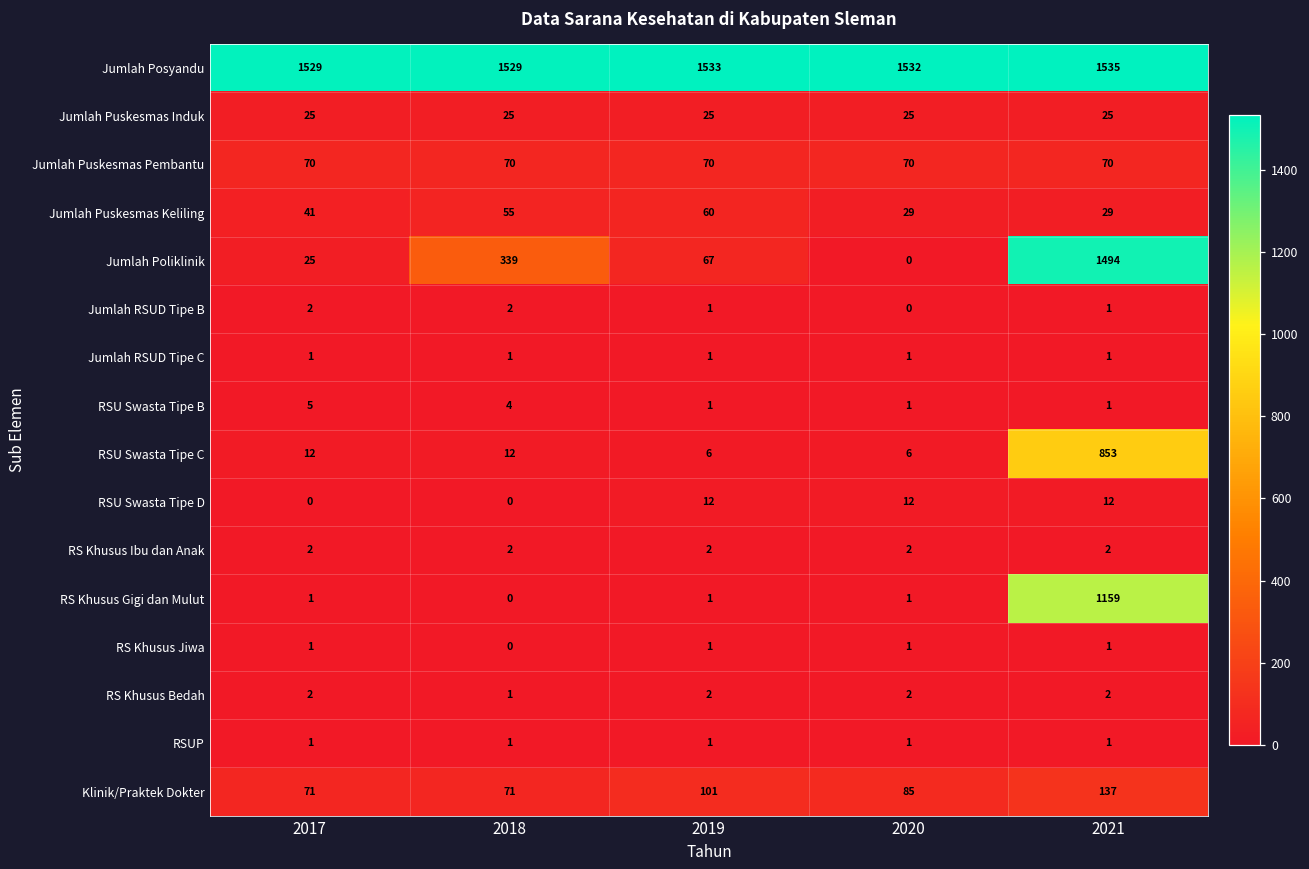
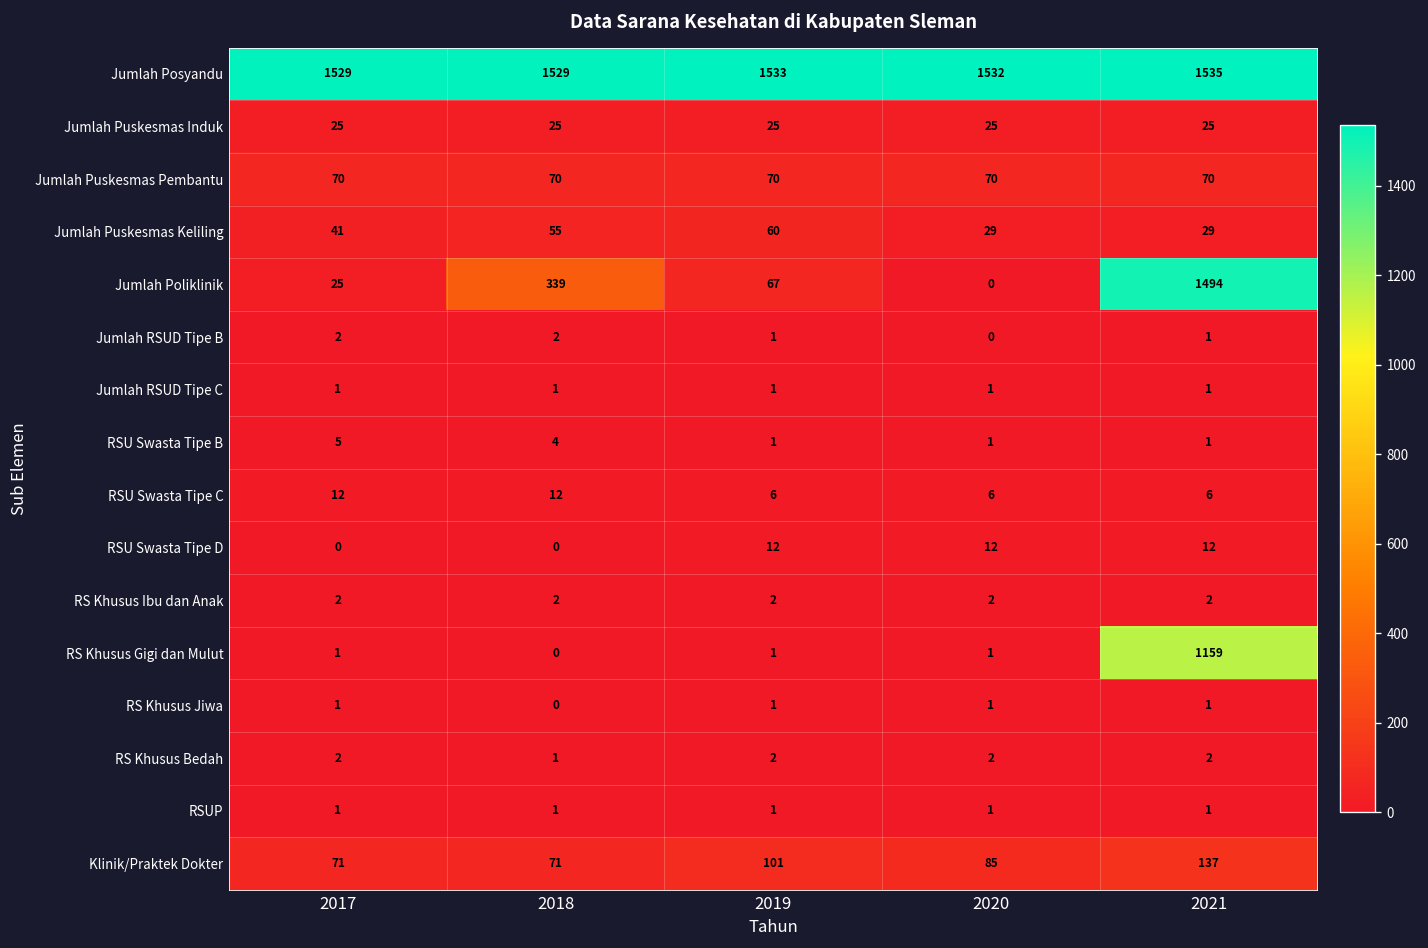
RSU Swasta Tipe C, 2021: 853 -> 6
